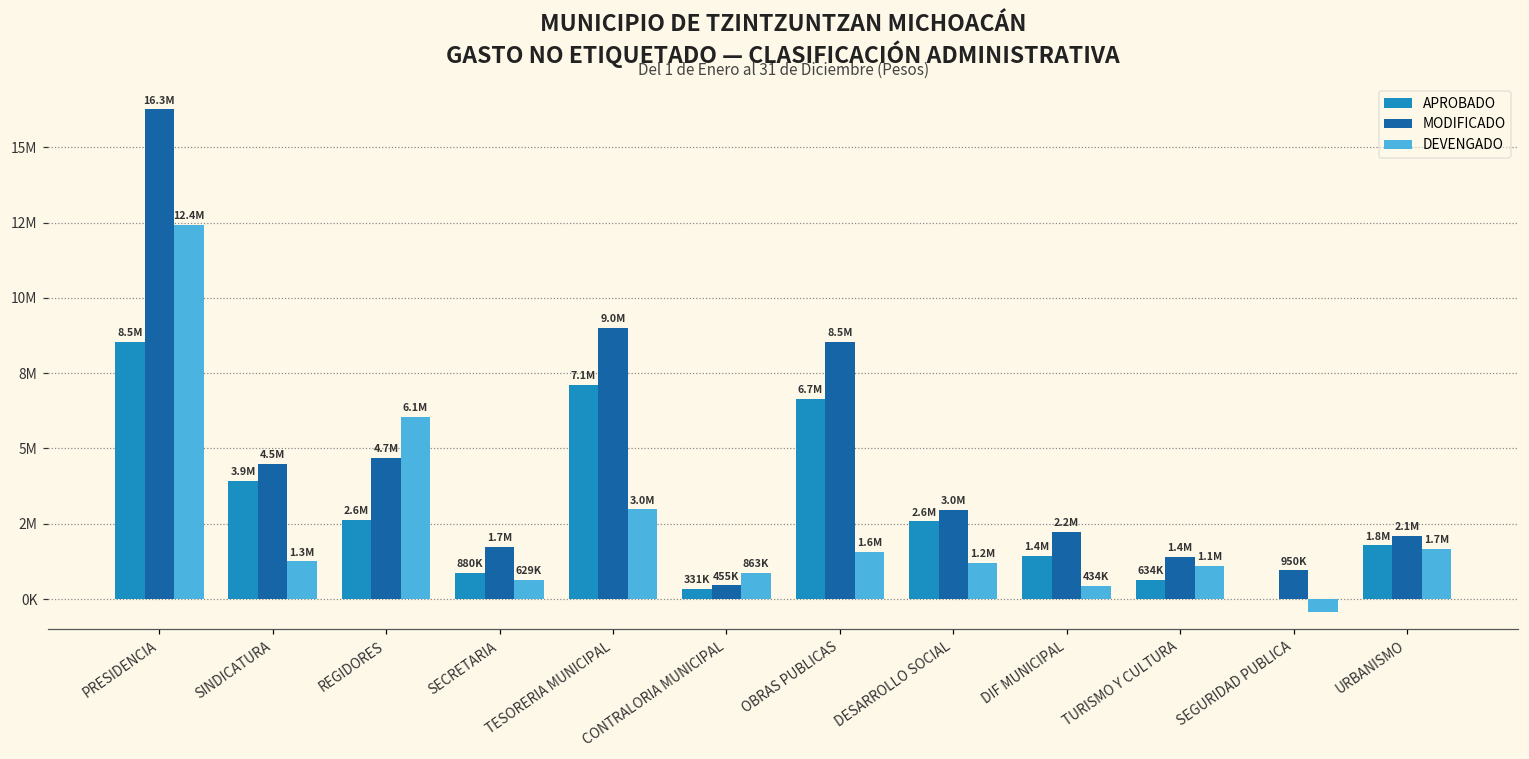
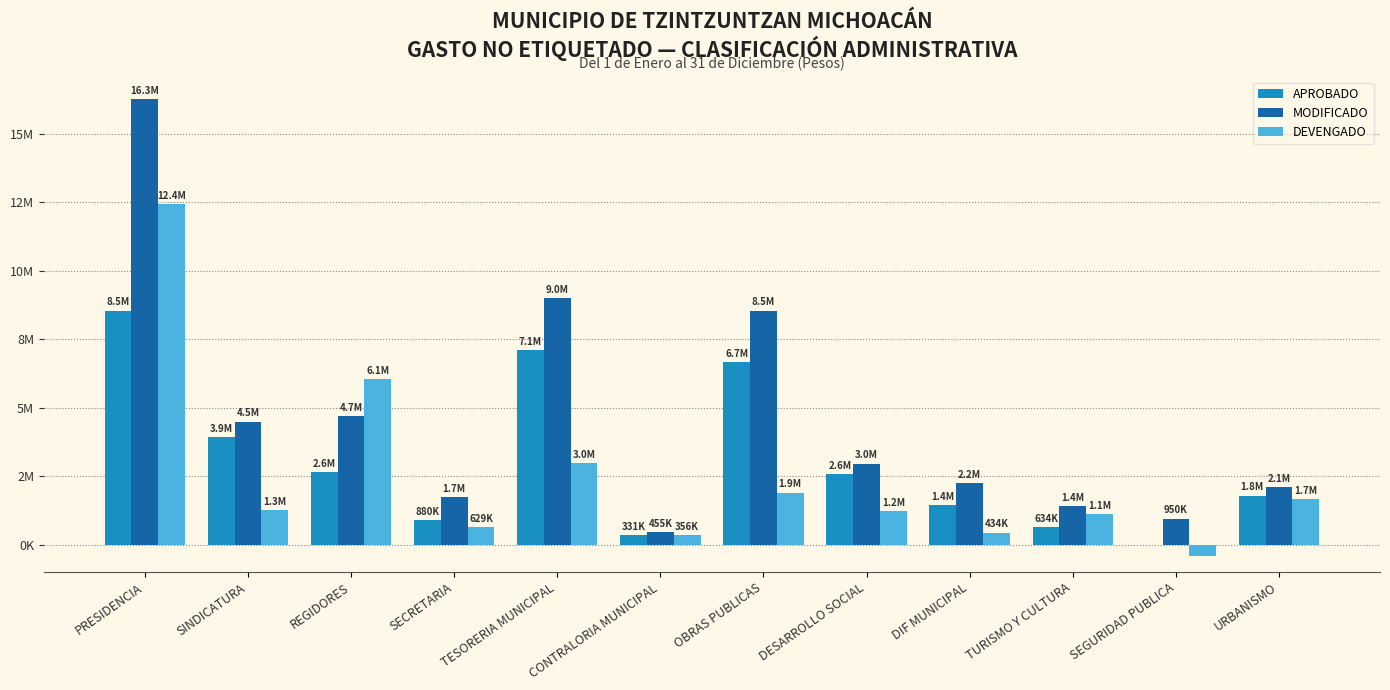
DEVENGADO, CONTRALORIA MUNICIPAL: 863K -> 356K
DEVENGADO, OBRAS PUBLICAS: 1.6M -> 1.9M
